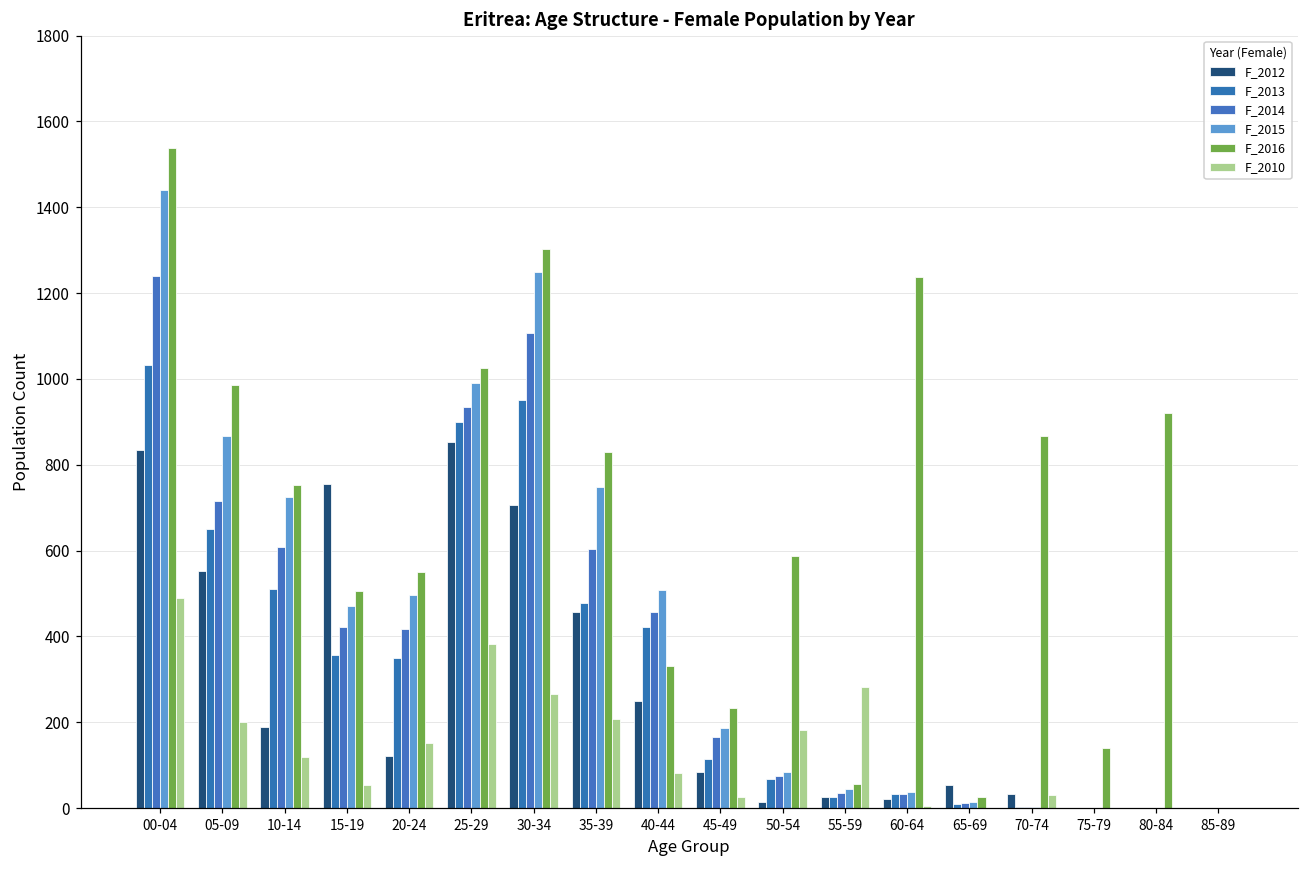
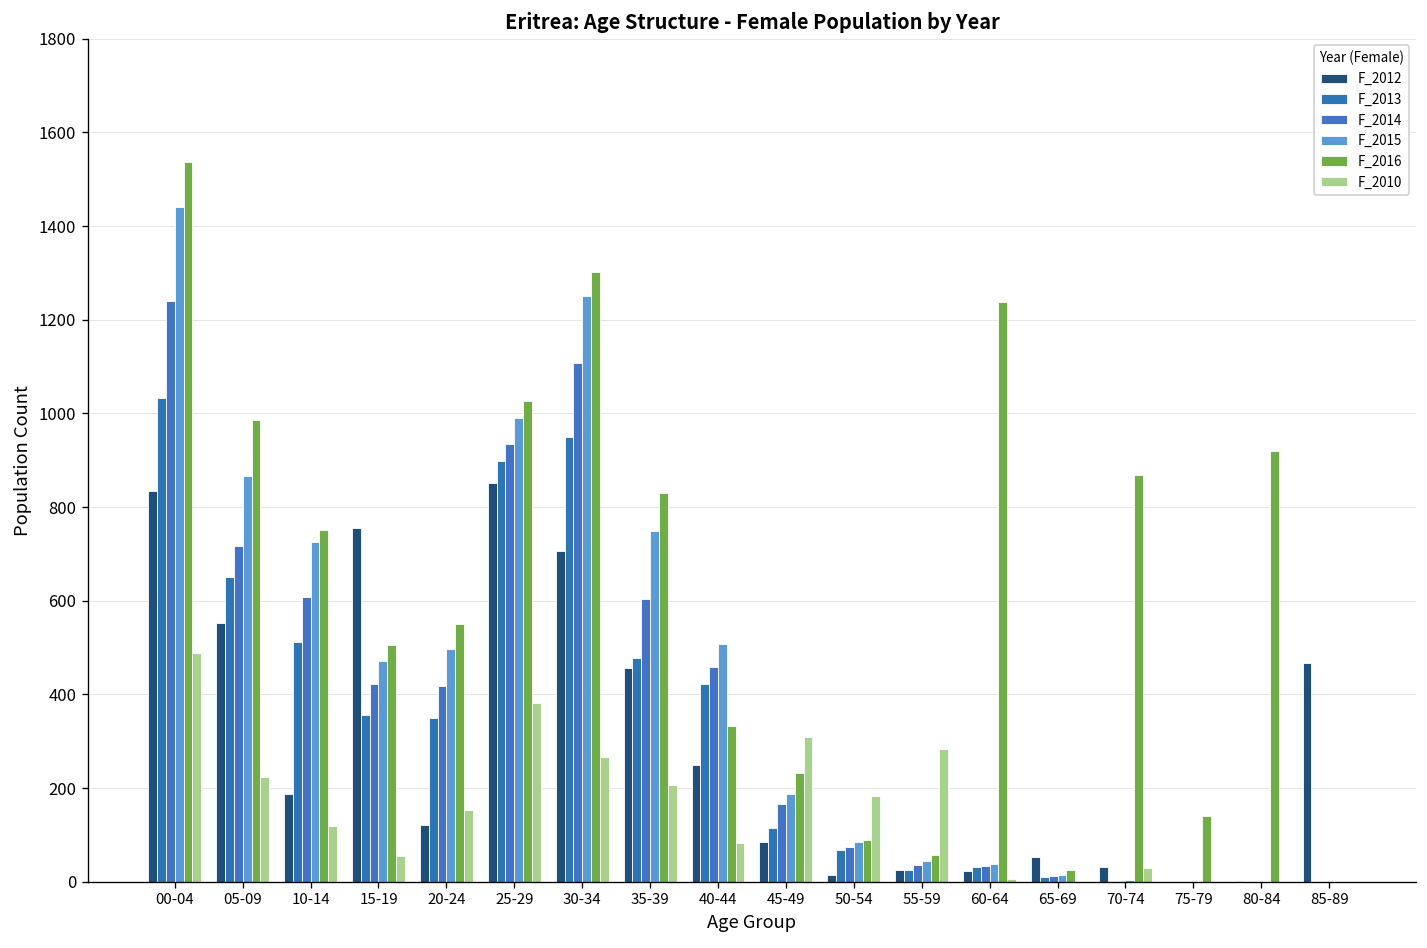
F_2010, 05-09: 200 -> 220
F_2010, 45-49: 30 -> 310
F_2016, 50-54: 590 -> 90
F_2012, 85-89: 0 -> 470
